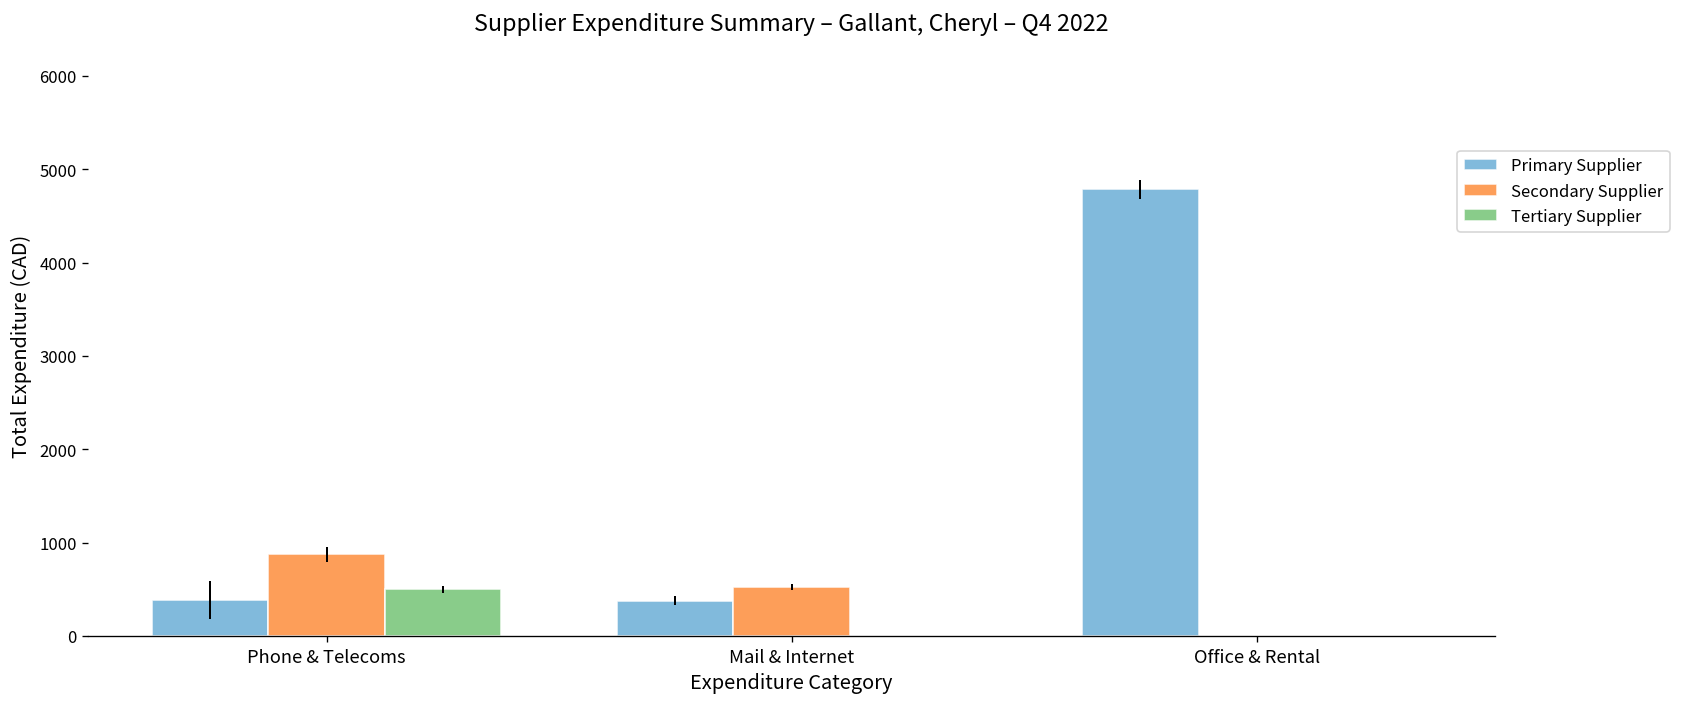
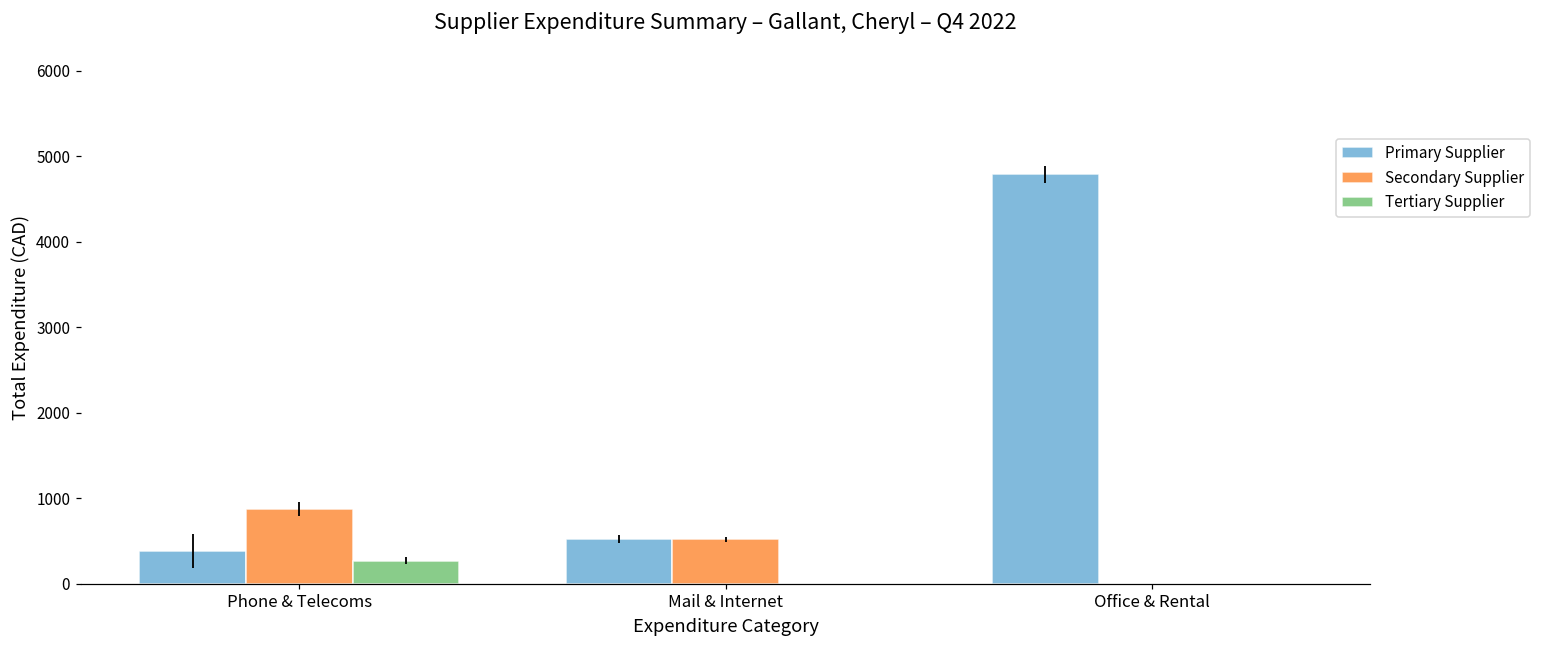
Tertiary Supplier, Phone & Telecoms: 500 -> 300
Primary Supplier, Mail & Internet: 400 -> 500
